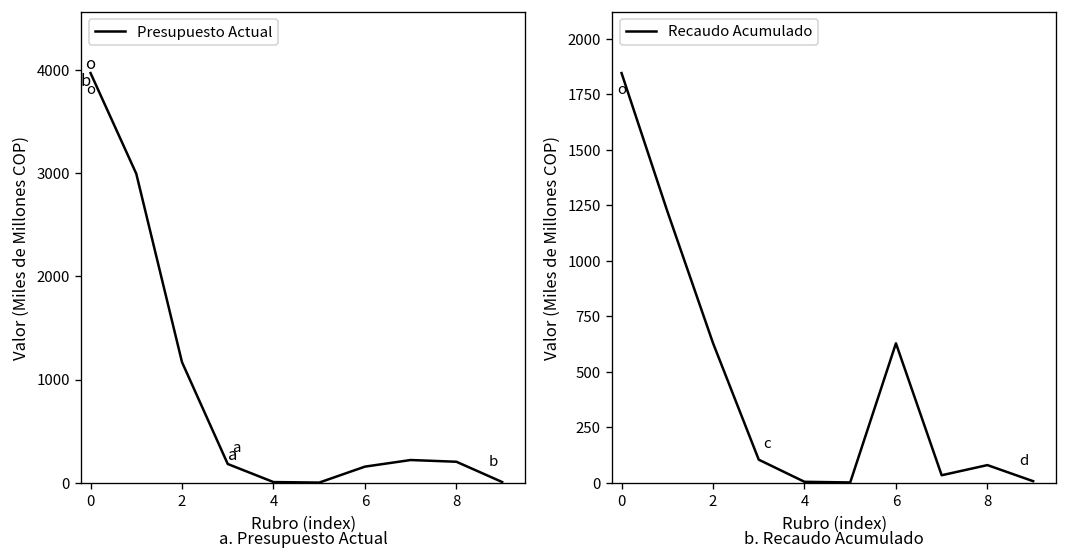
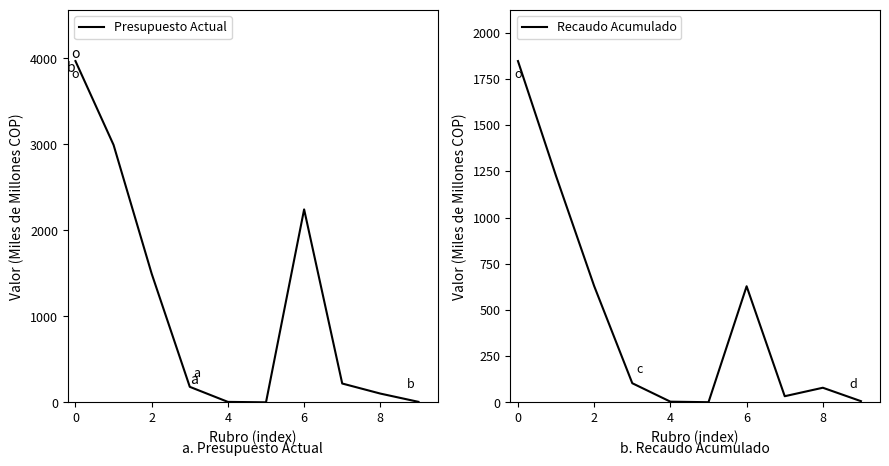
a. Presupuesto Actual, 2: 1200 -> 1500
a. Presupuesto Actual, 6: 200 -> 2200
a. Presupuesto Actual, 8: 200 -> 100
